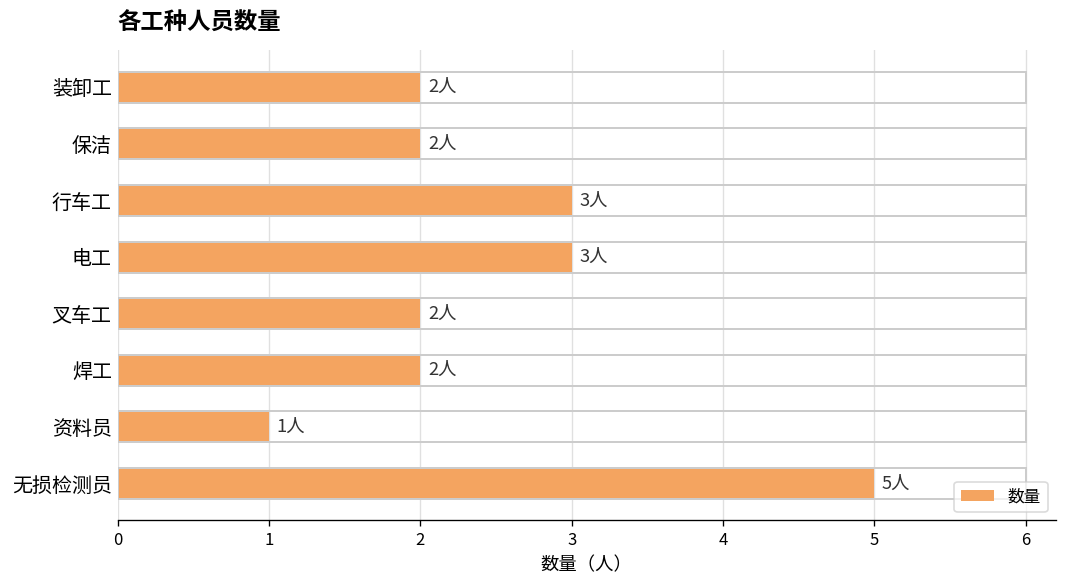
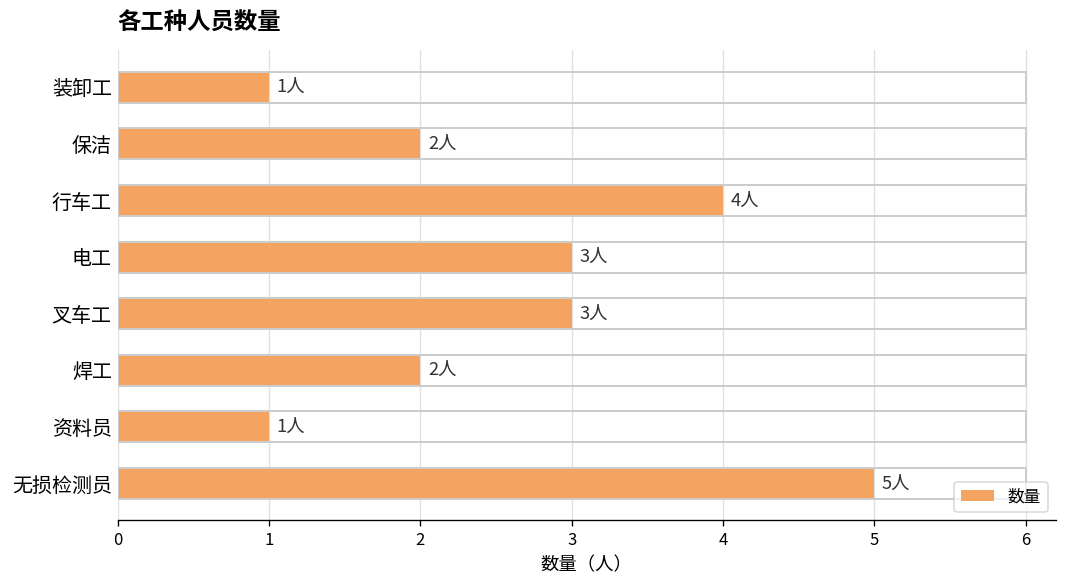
装卸工: 2人 -> 1人
行车工: 3人 -> 4人
叉车工: 2人 -> 3人
